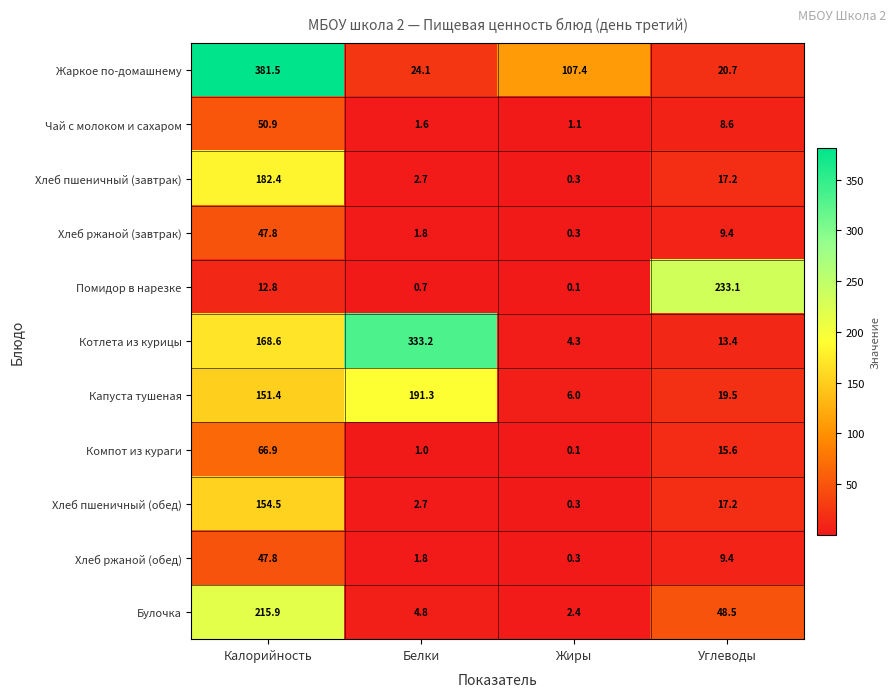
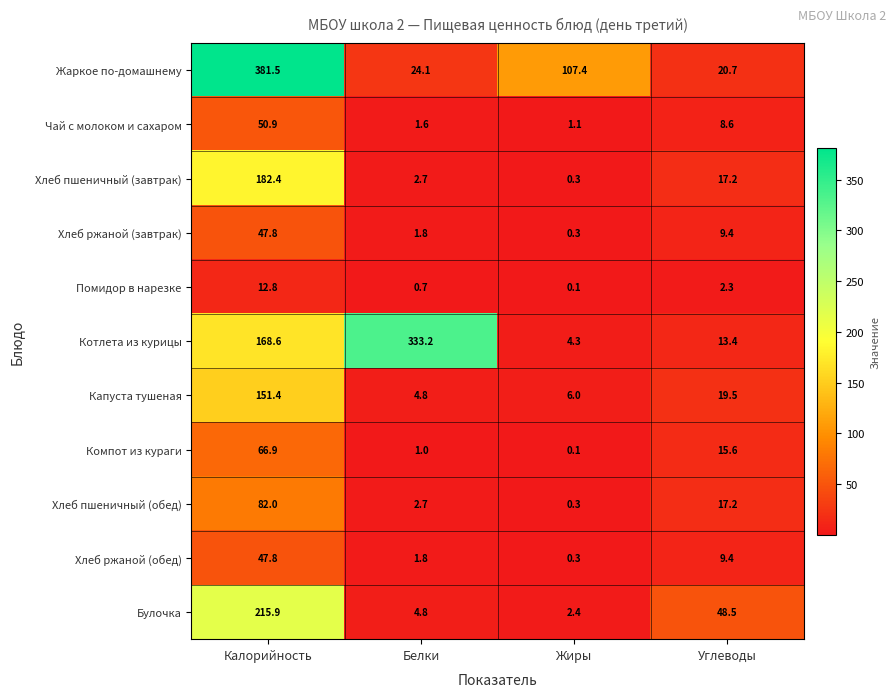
Помидор в нарезке, Углеводы: 233.1 -> 2.3
Капуста тушеная, Белки: 191.3 -> 4.8
Хлеб пшеничный (обед), Калорийность: 154.5 -> 82.0
